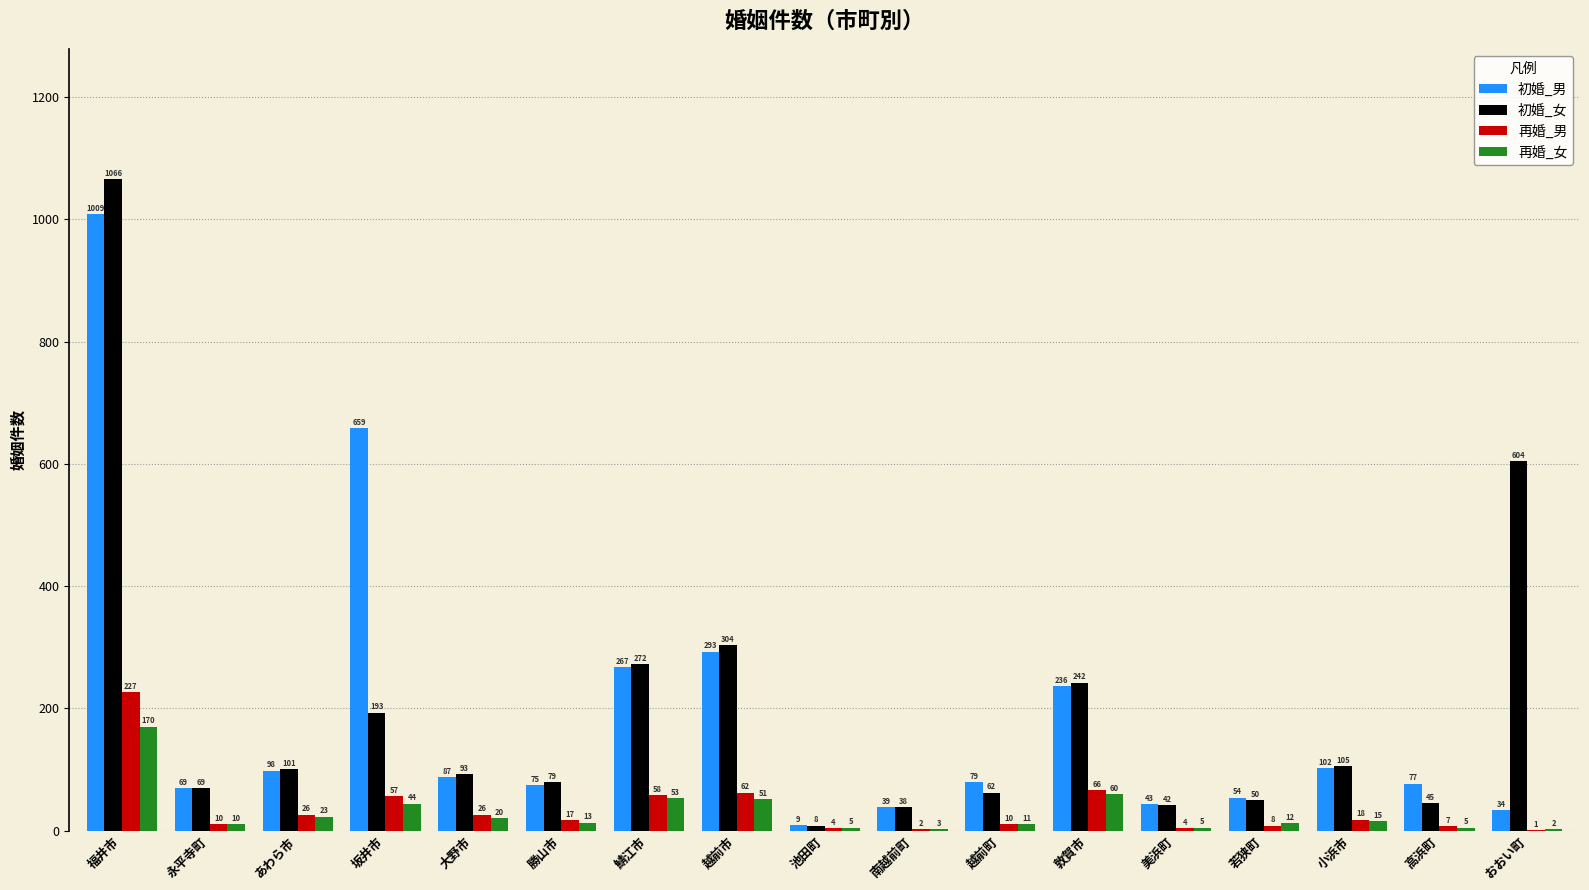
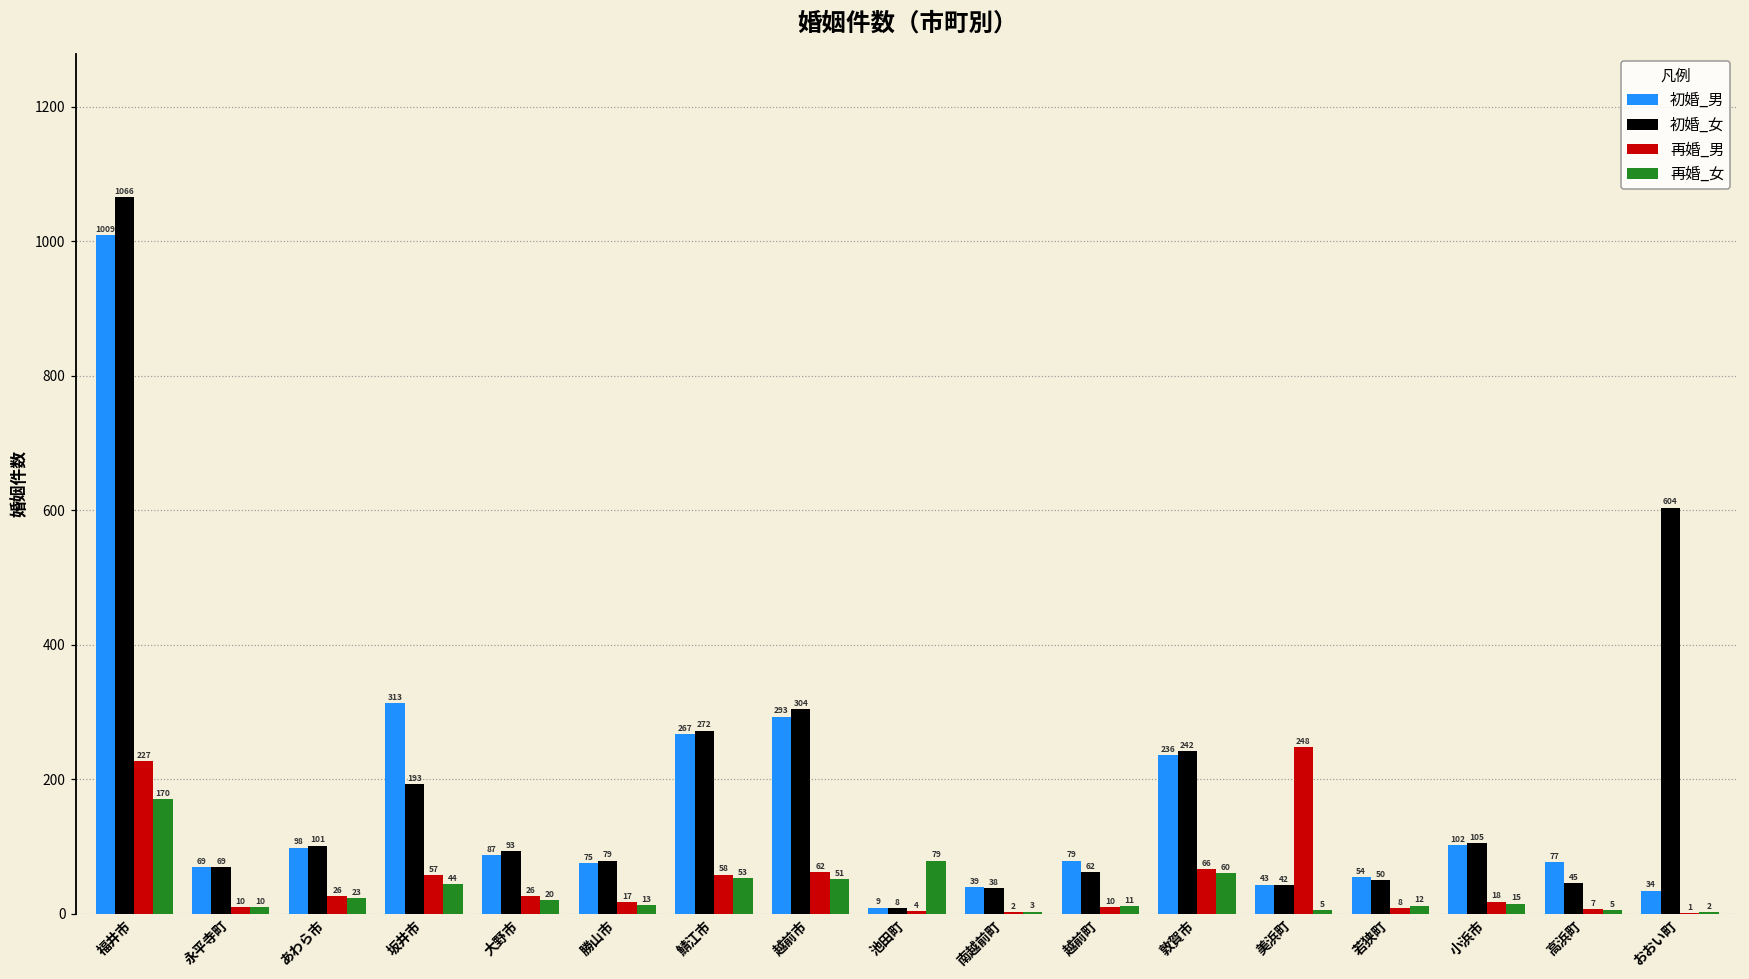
初婚_男, 坂井市: 659 -> 313
再婚_女, 池田町: 5 -> 79
再婚_男, 美浜町: 4 -> 248
